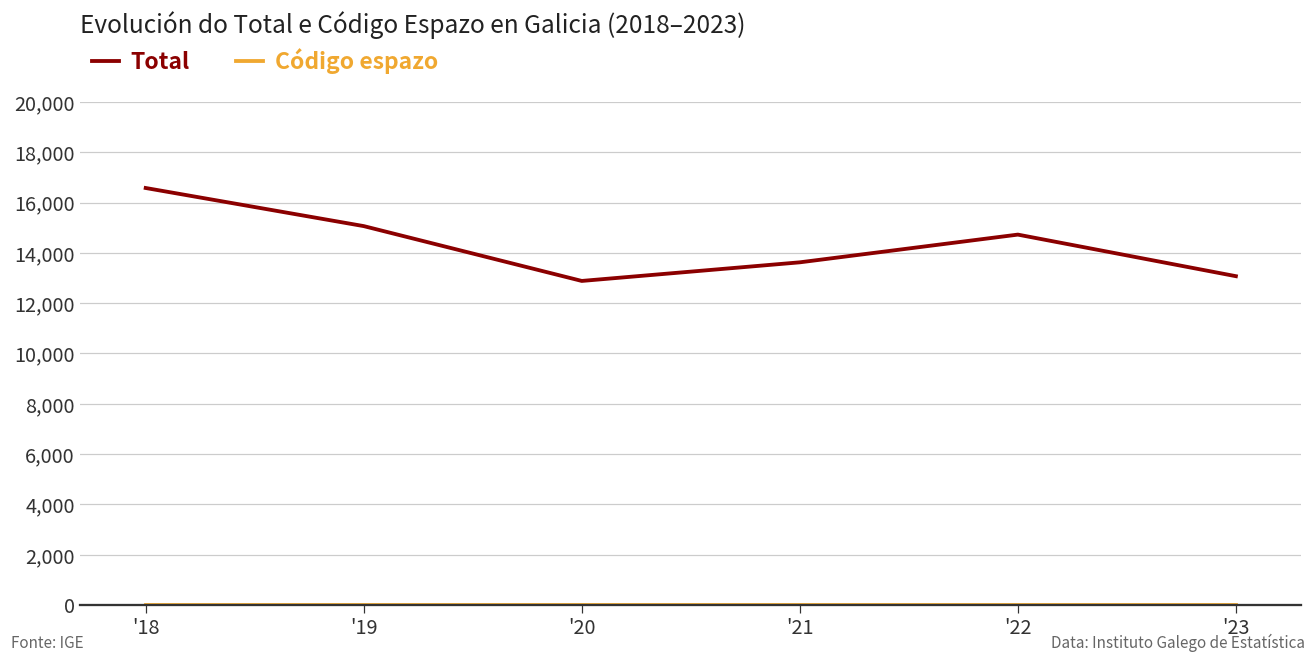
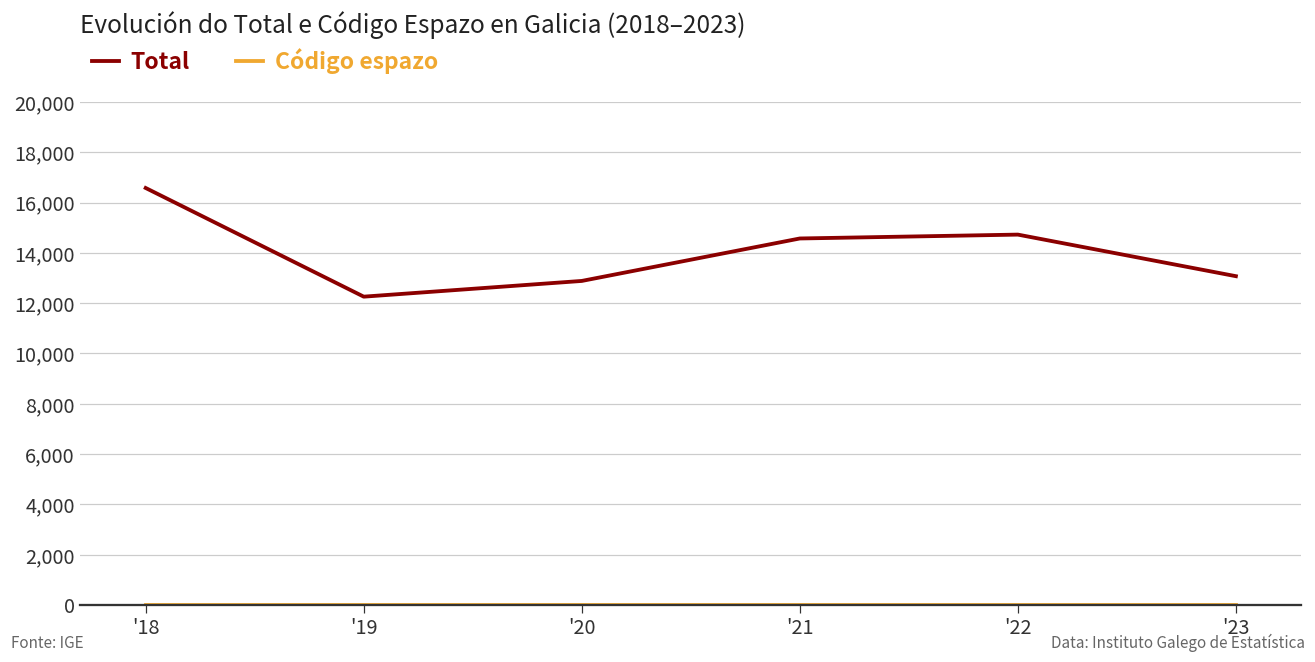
Total, '19: 15,100 -> 12,300
Total, '21: 13,600 -> 14,600
